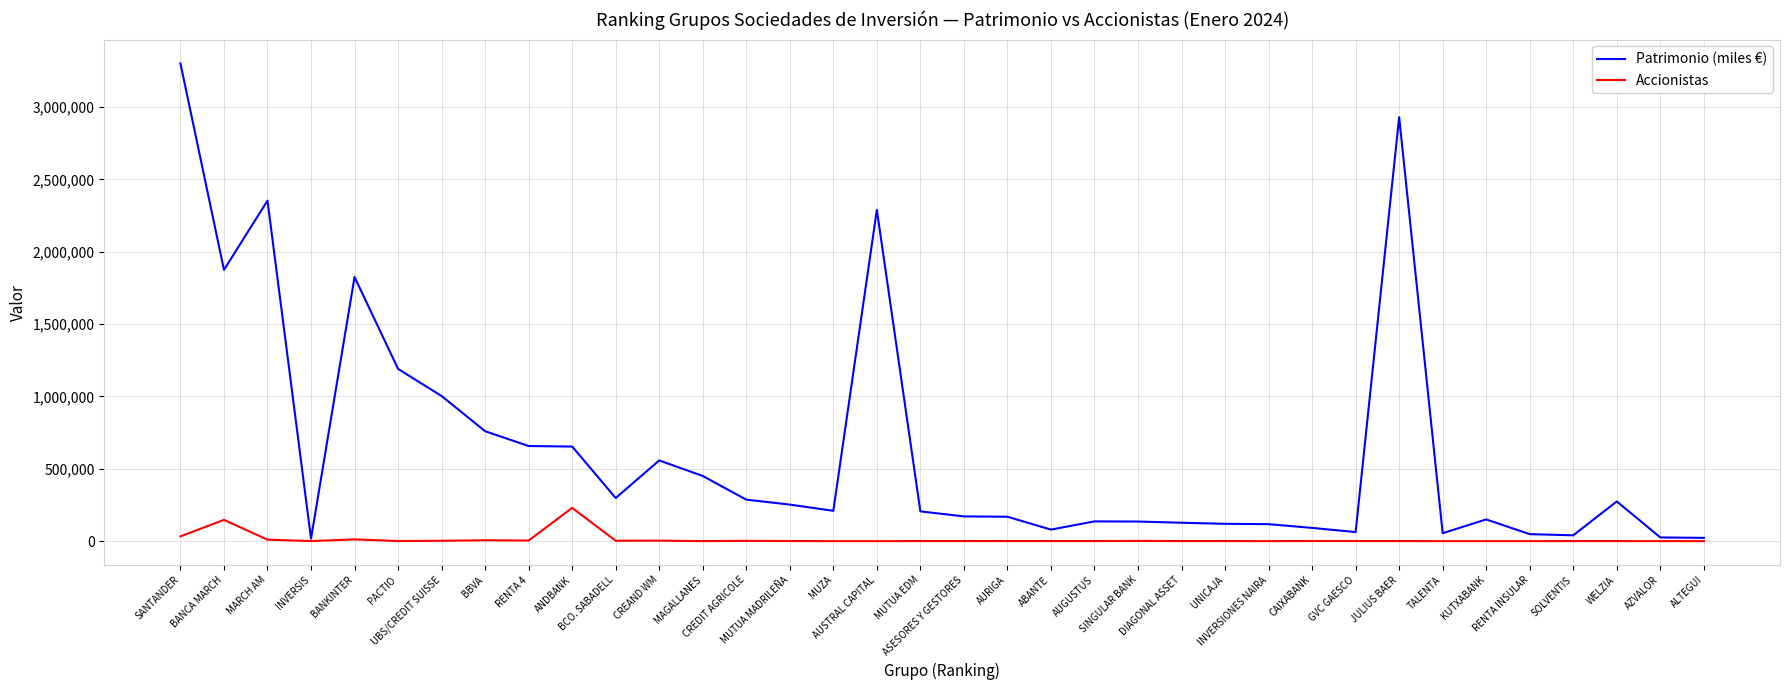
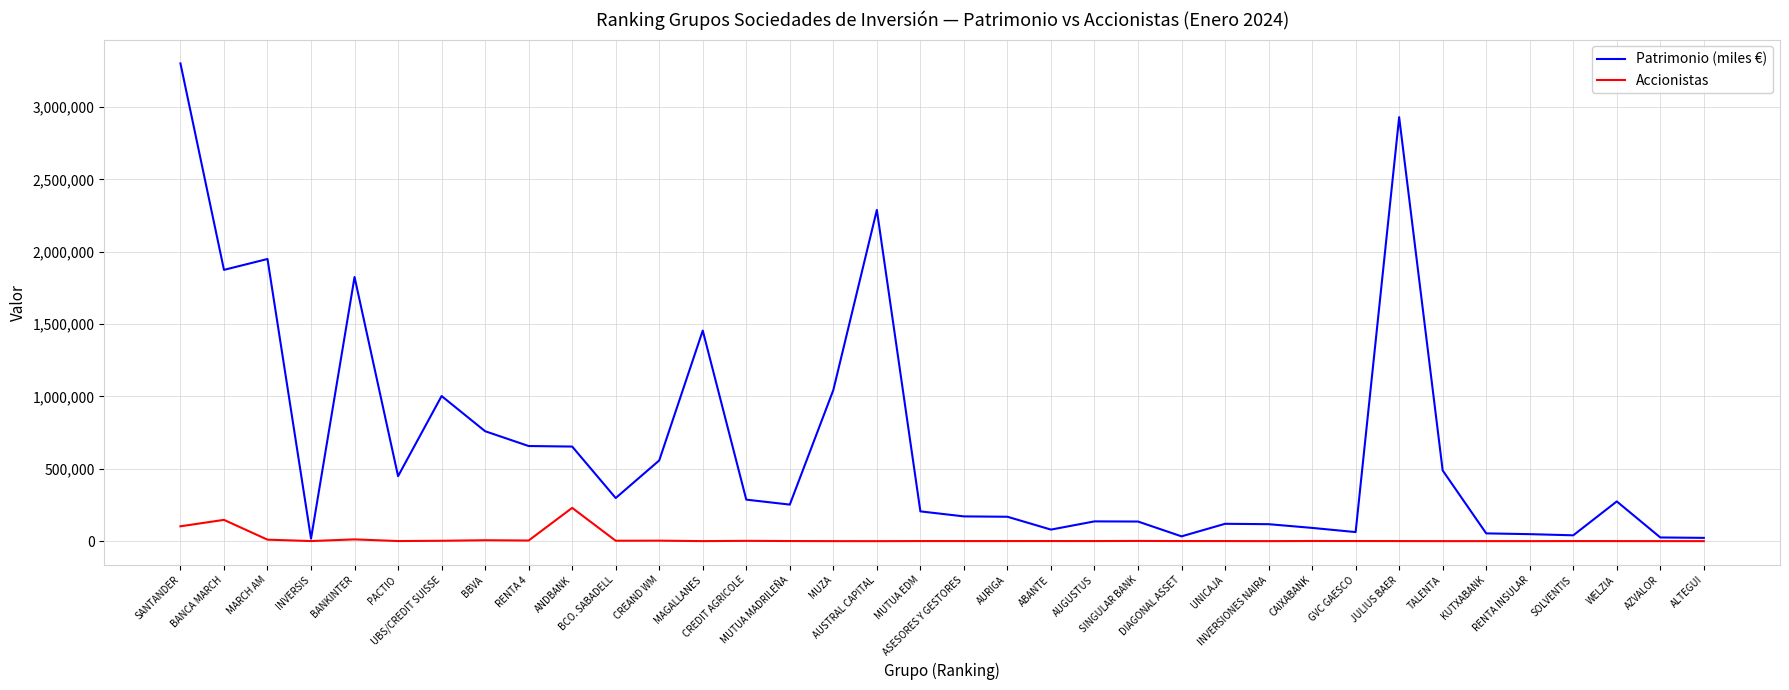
Accionistas, SANTANDER: 30,000 -> 100,000
Patrimonio (miles €), MARCH AM: 2,350,000 -> 1,950,000
Patrimonio (miles €), PACTIO: 1,190,000 -> 450,000
Patrimonio (miles €), MAGALLANES: 450,000 -> 1,460,000
Patrimonio (miles €), MUZA: 210,000 -> 1,040,000
Patrimonio (miles €), DIAGONAL ASSET: 130,000 -> 30,000
Patrimonio (miles €), TALENTA: 60,000 -> 490,000
Patrimonio (miles €), KUTXABANK: 150,000 -> 50,000
